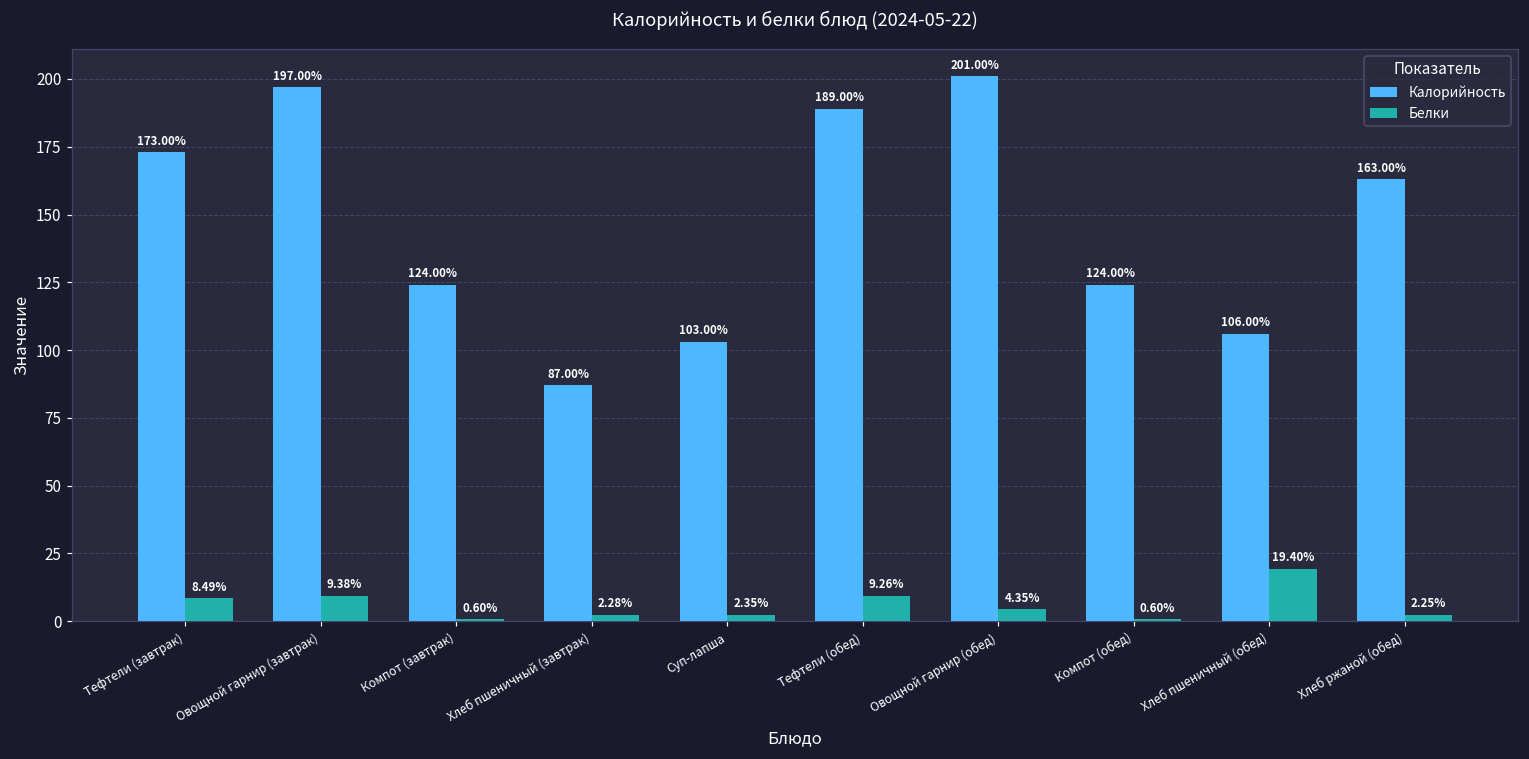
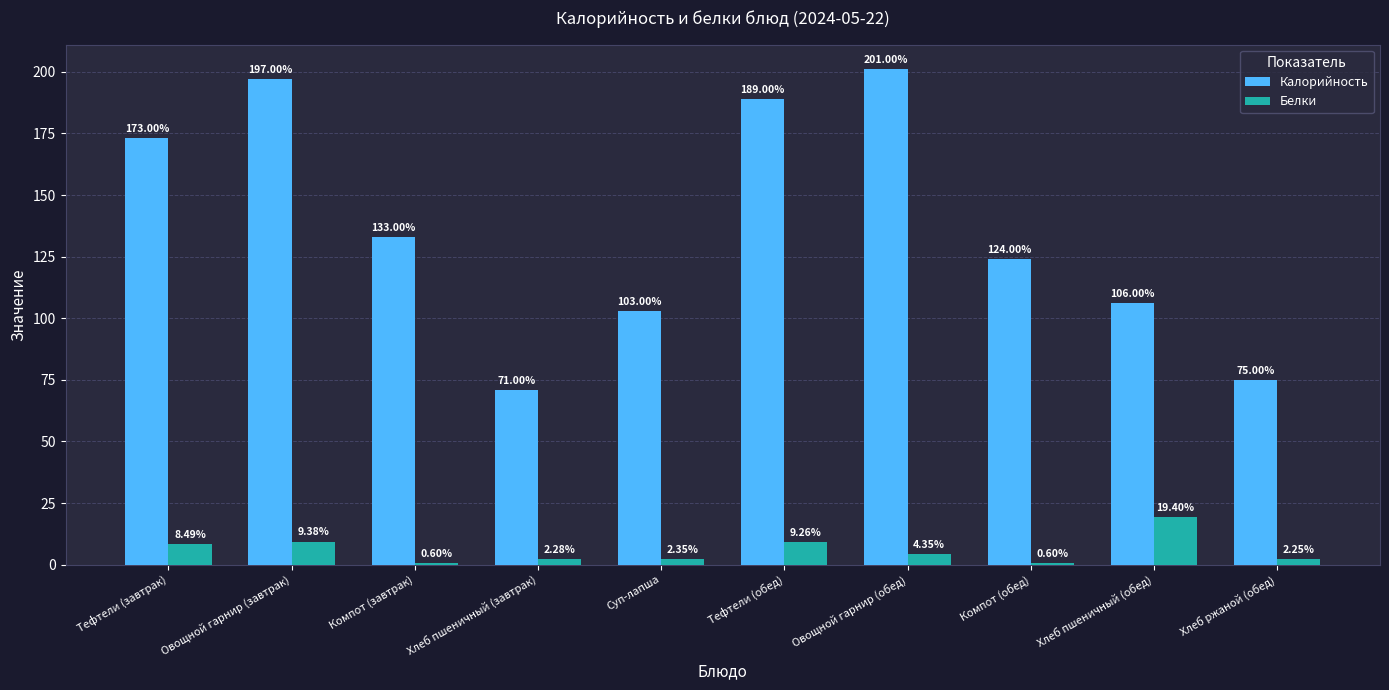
Калорийность, Компот (завтрак): 124.00% -> 133.00%
Калорийность, Хлеб пшеничный (завтрак): 87.00% -> 71.00%
Калорийность, Хлеб ржаной (обед): 163.00% -> 75.00%
